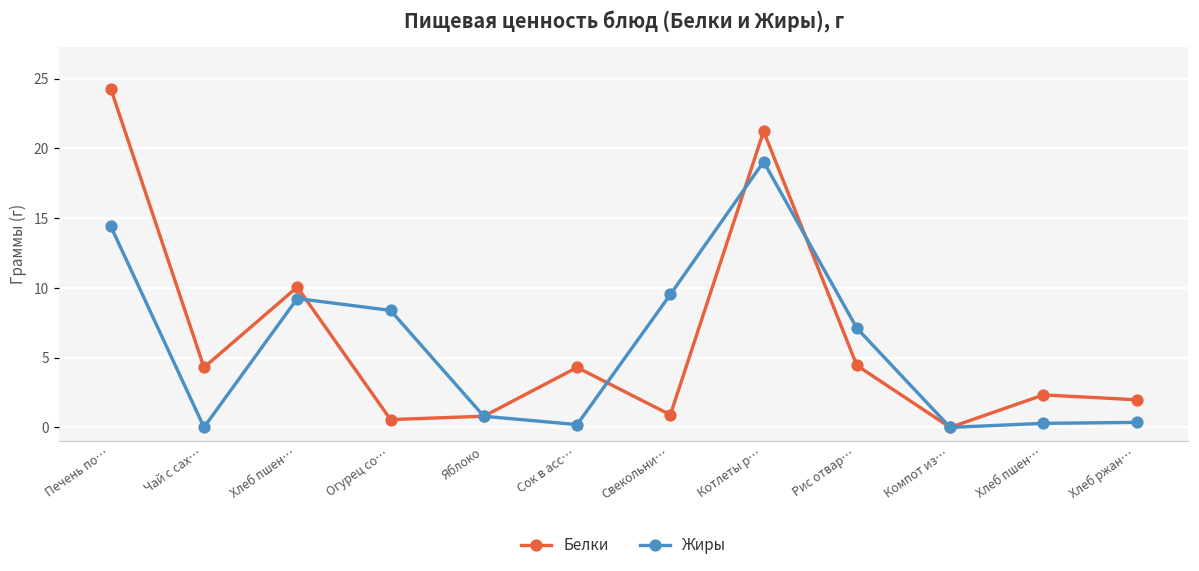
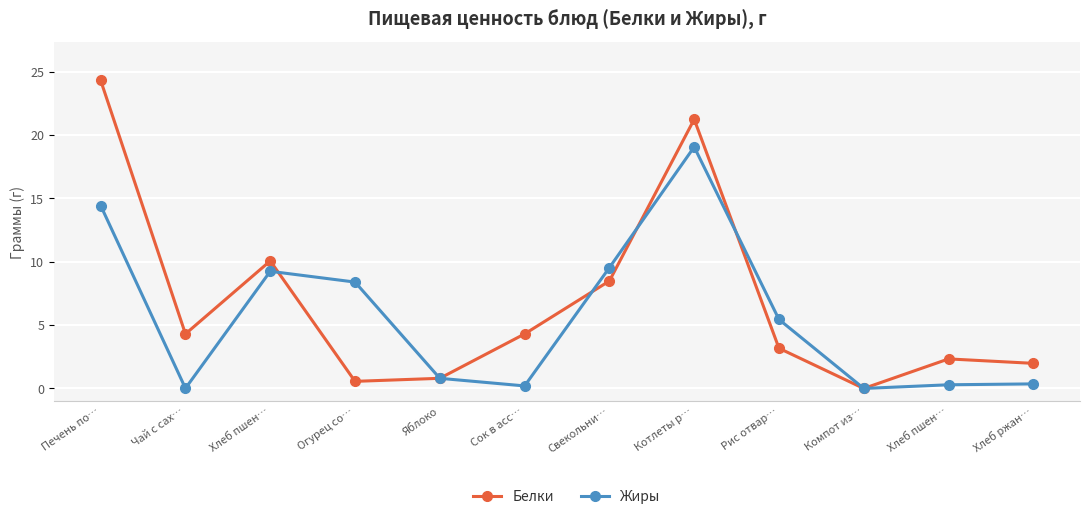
Белки, Свекольни…: 0.9 -> 8.5
Белки, Рис отвар…: 4.4 -> 3.2
Жиры, Рис отвар…: 7.1 -> 5.4
